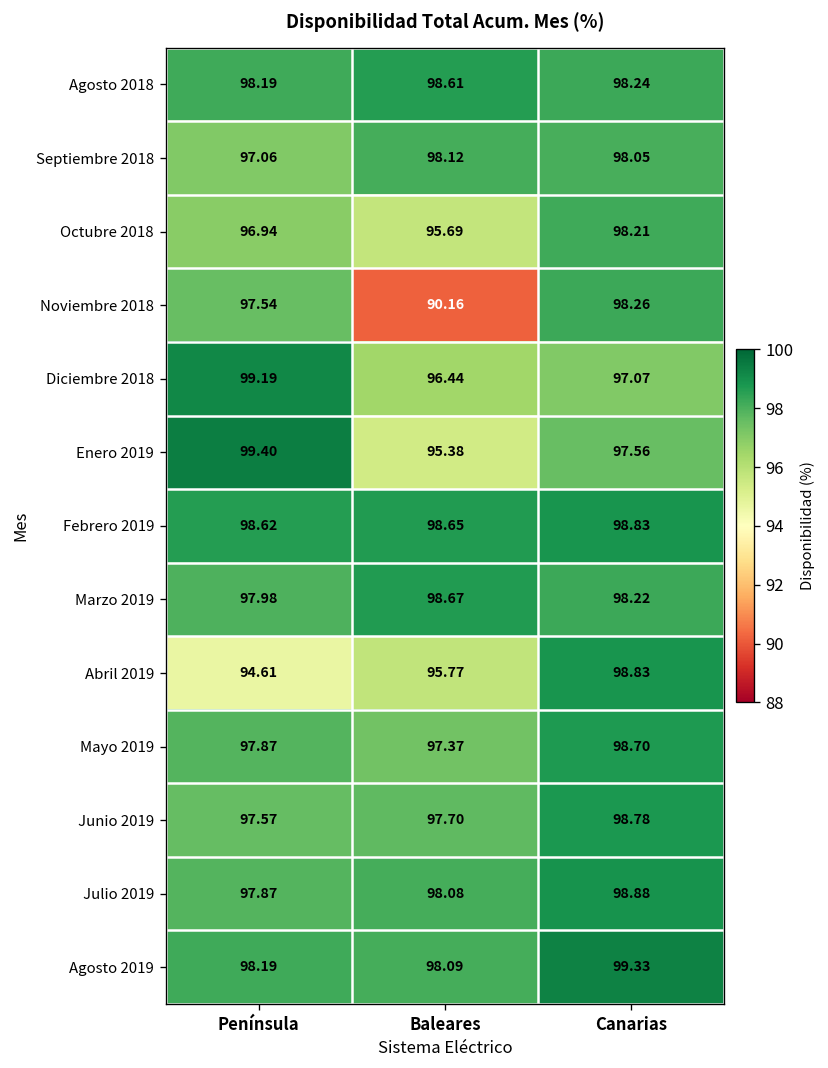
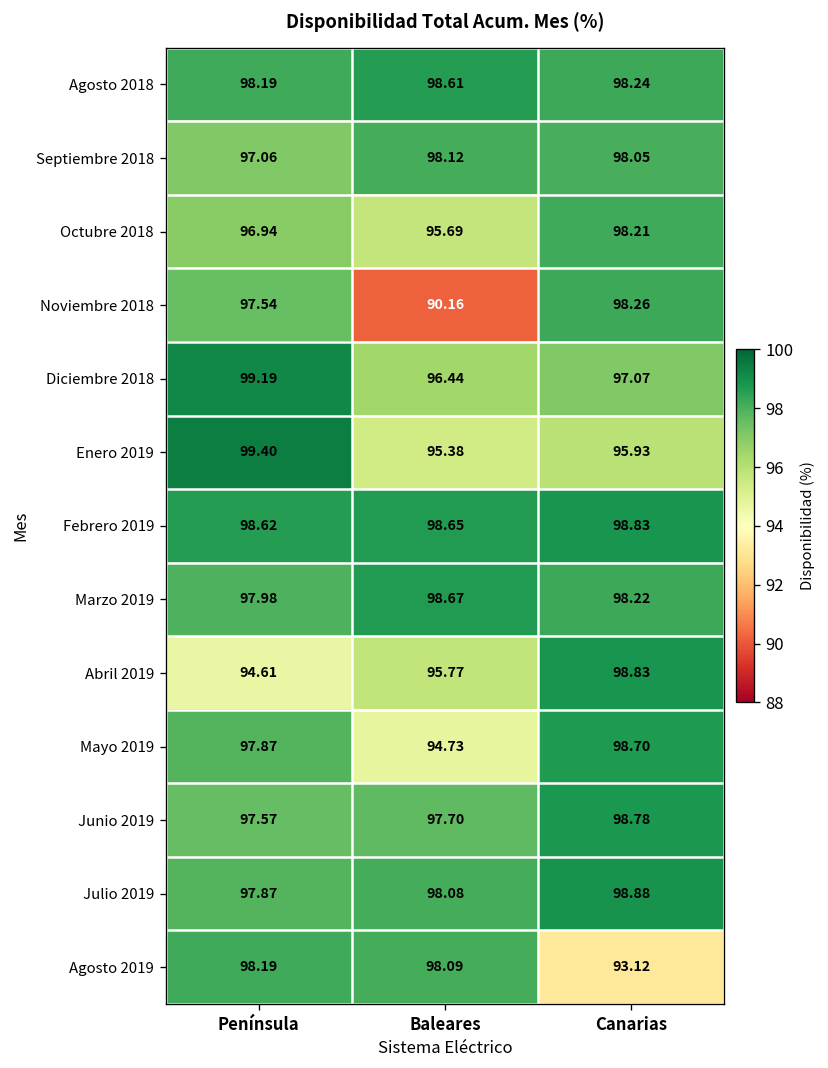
Enero 2019, Canarias: 97.56 -> 95.93
Mayo 2019, Baleares: 97.37 -> 94.73
Agosto 2019, Canarias: 99.33 -> 93.12
